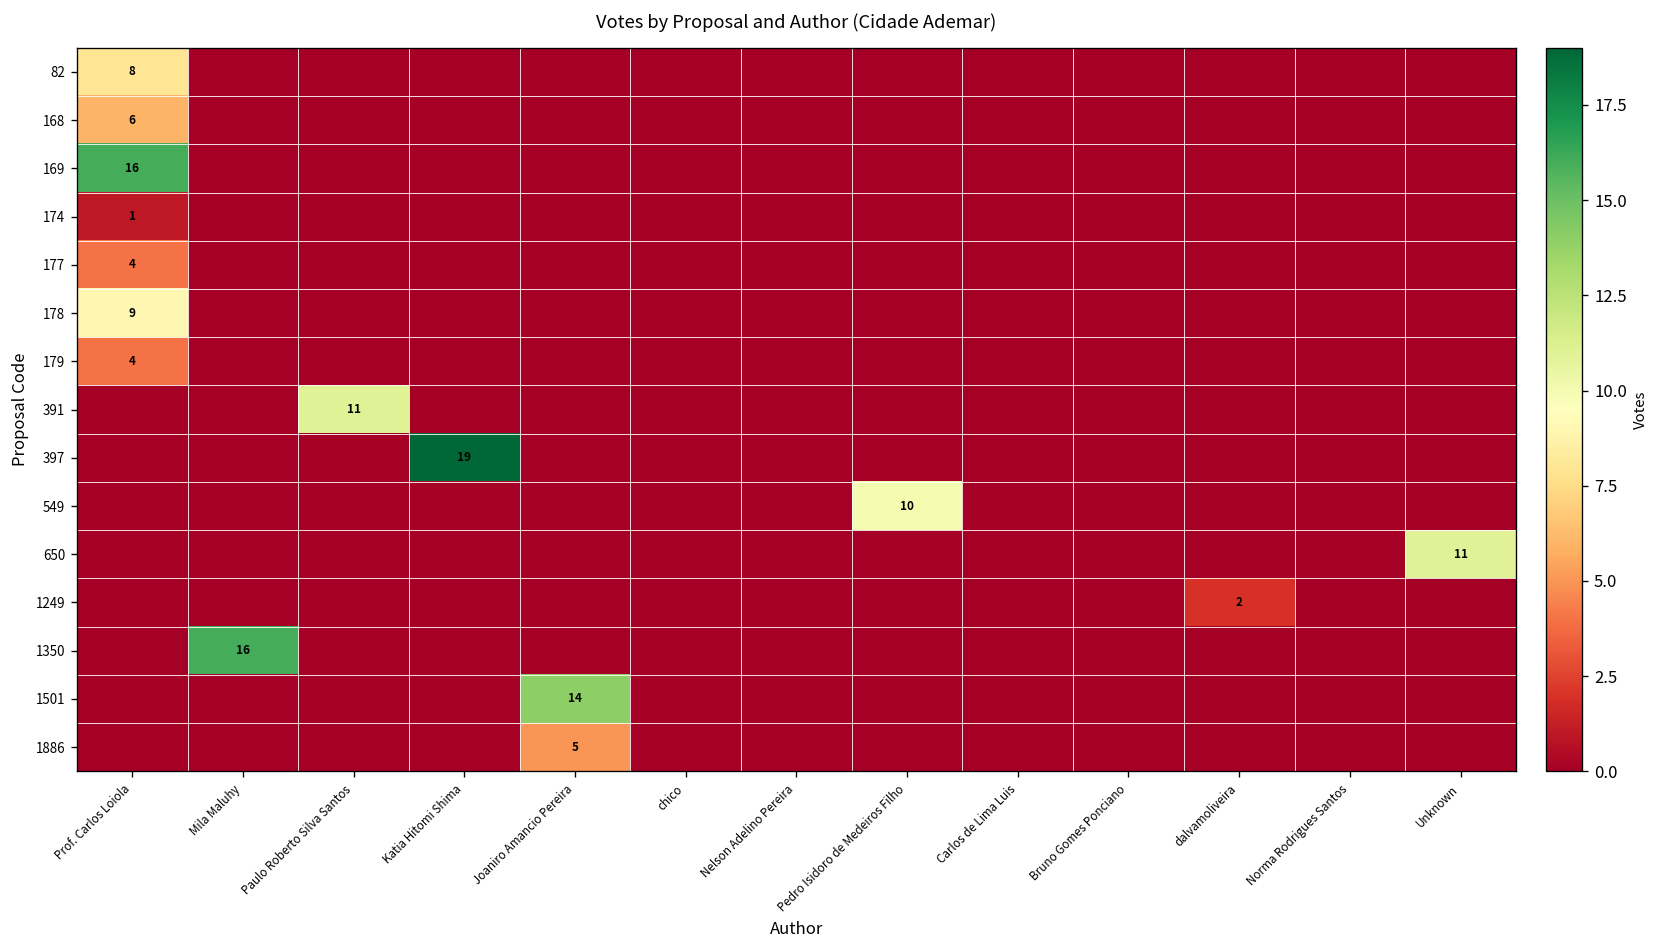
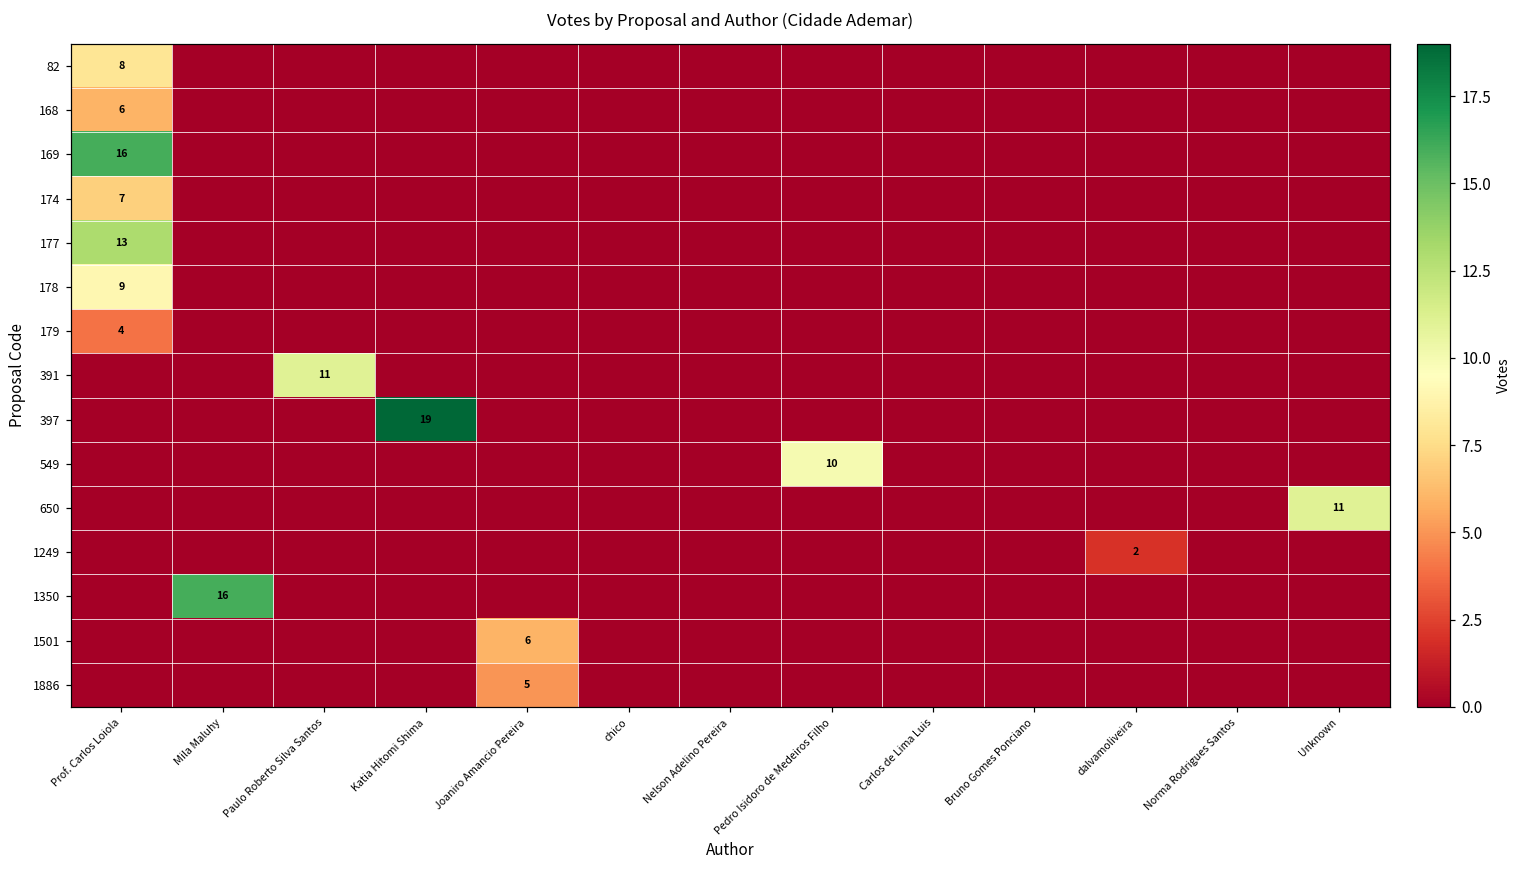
174, Prof. Carlos Loiola: 1 -> 7
177, Prof. Carlos Loiola: 4 -> 13
1501, Joaniro Amancio Pereira: 14 -> 6
